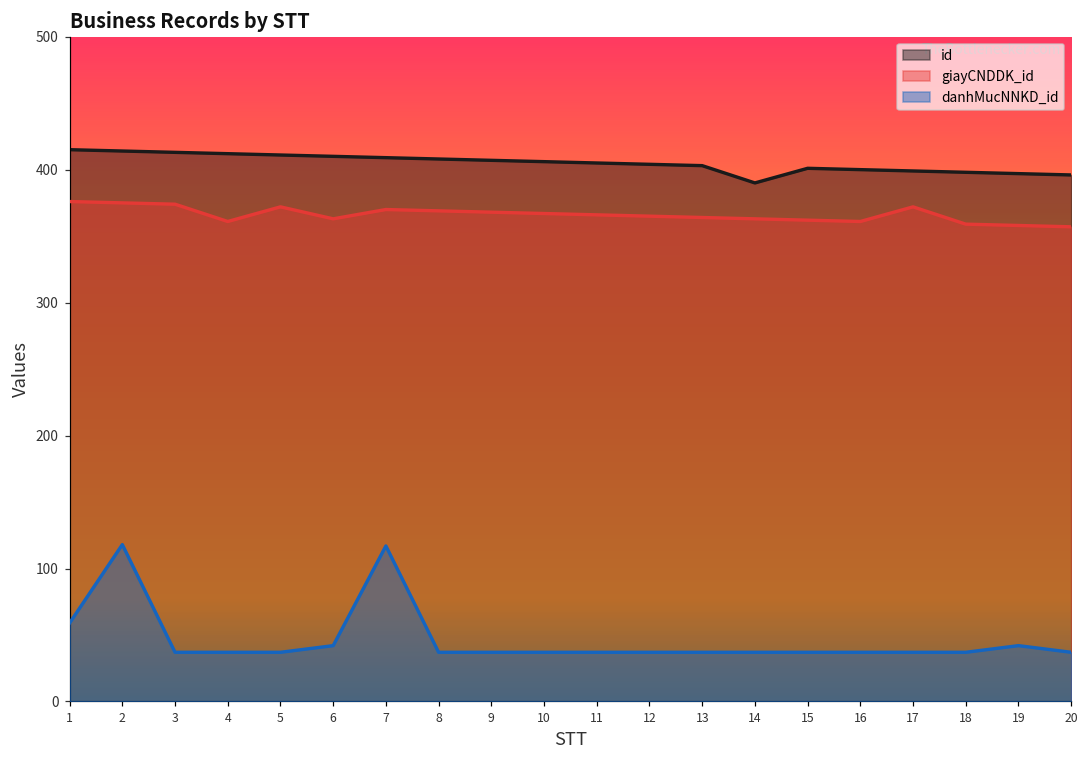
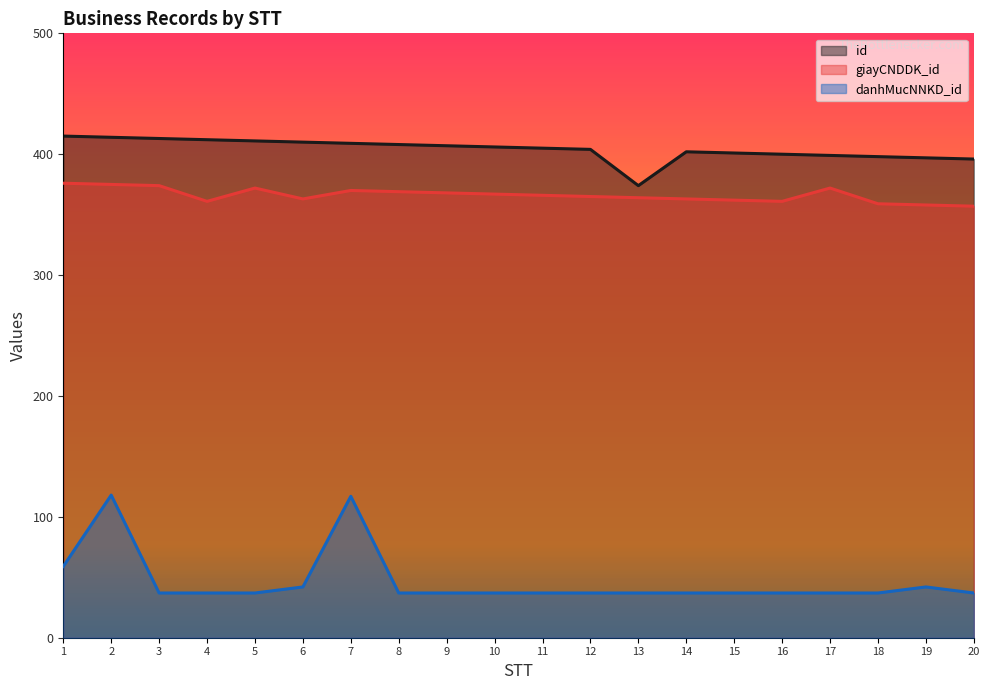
id, 13: 403 -> 374
id, 14: 390 -> 402
